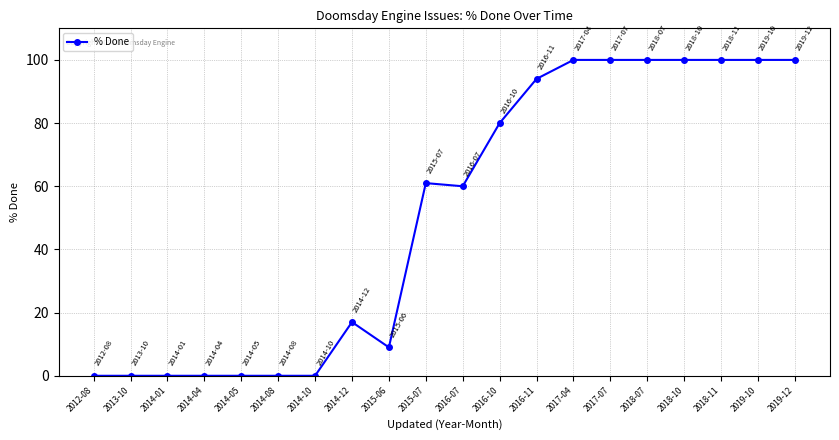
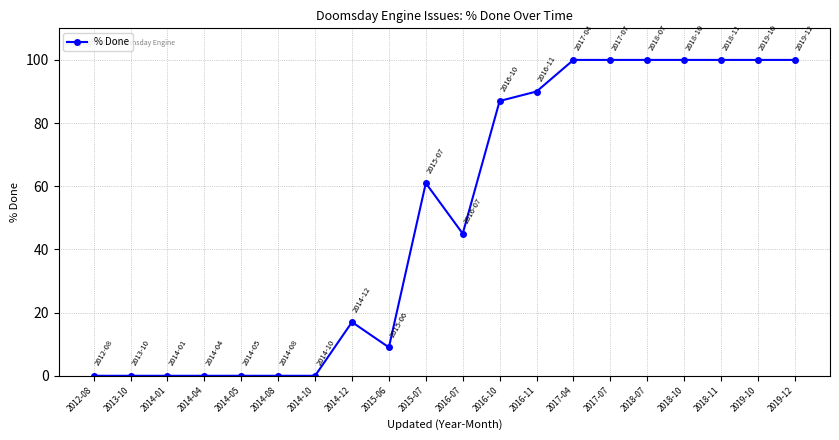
2016-07: 60 -> 45
2016-10: 80 -> 87
2016-11: 94 -> 90
